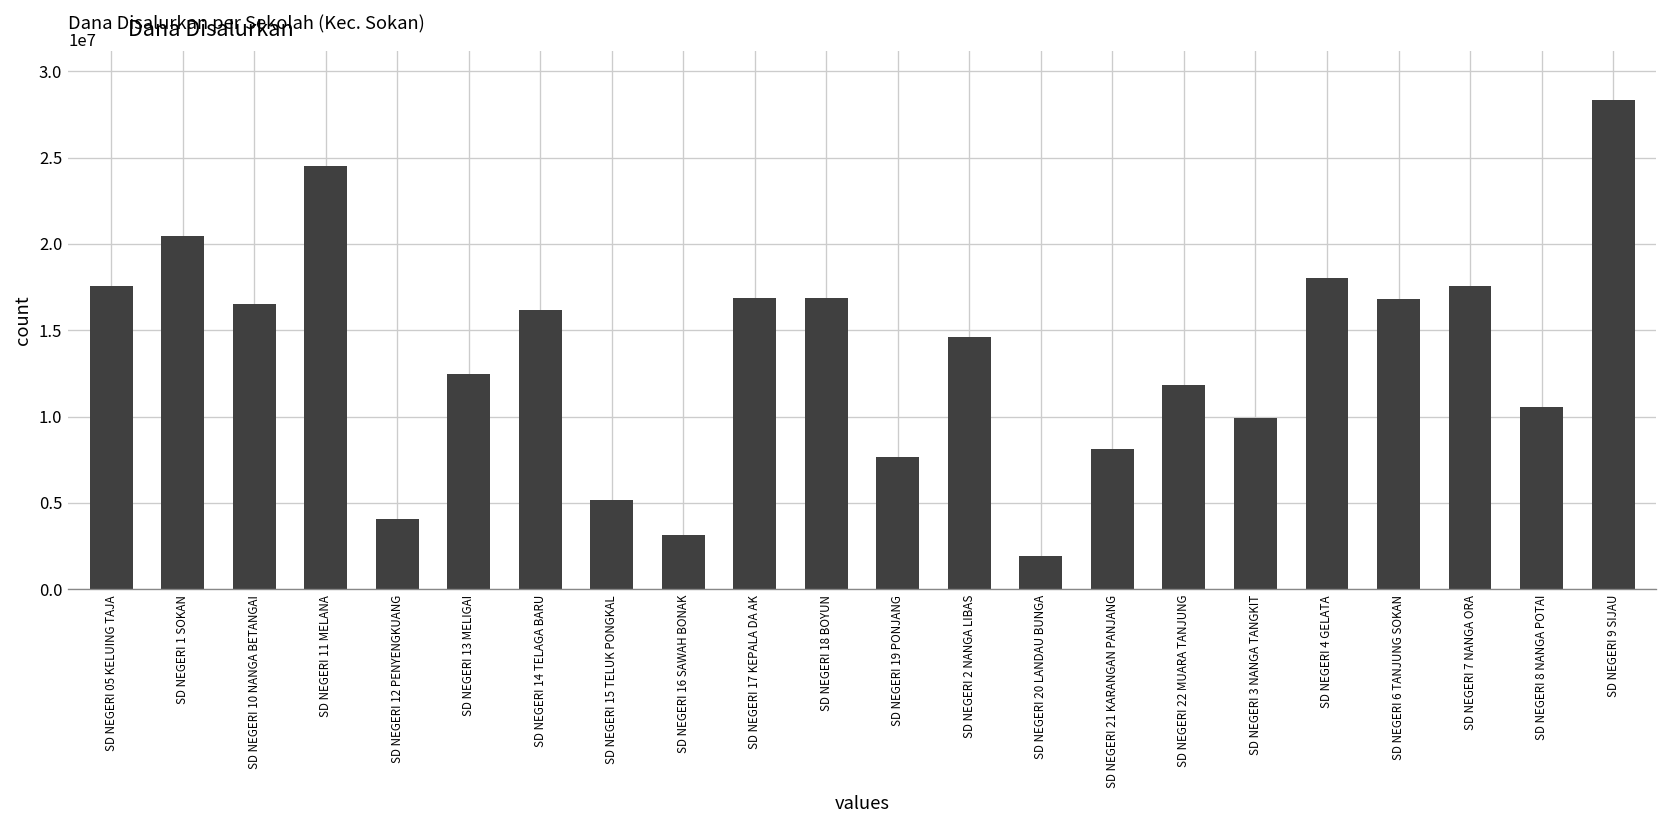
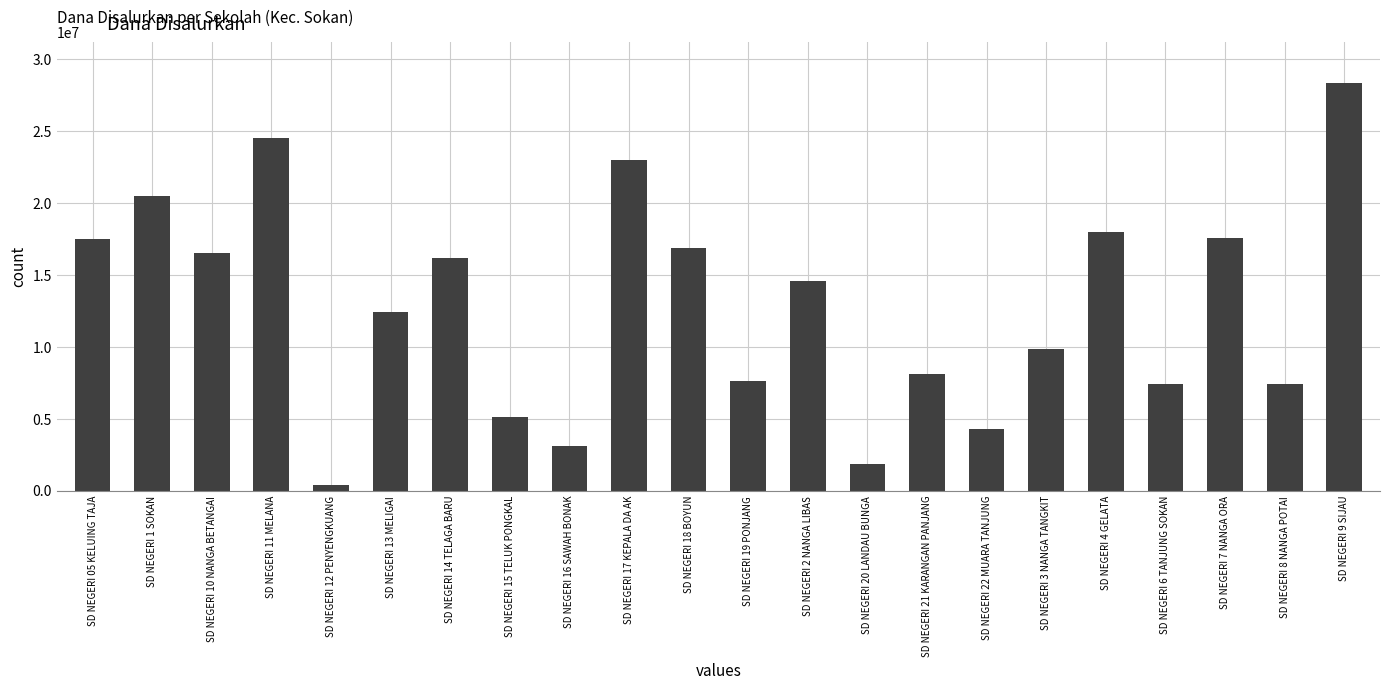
SD NEGERI 12 PENYENGKUANG: 4100000 -> 400000
SD NEGERI 17 KEPALA DA AK: 16900000 -> 23000000
SD NEGERI 22 MUARA TANJUNG: 11800000 -> 4300000
SD NEGERI 6 TANJUNG SOKAN: 16800000 -> 7400000
SD NEGERI 8 NANGA POTAI: 10600000 -> 7400000
